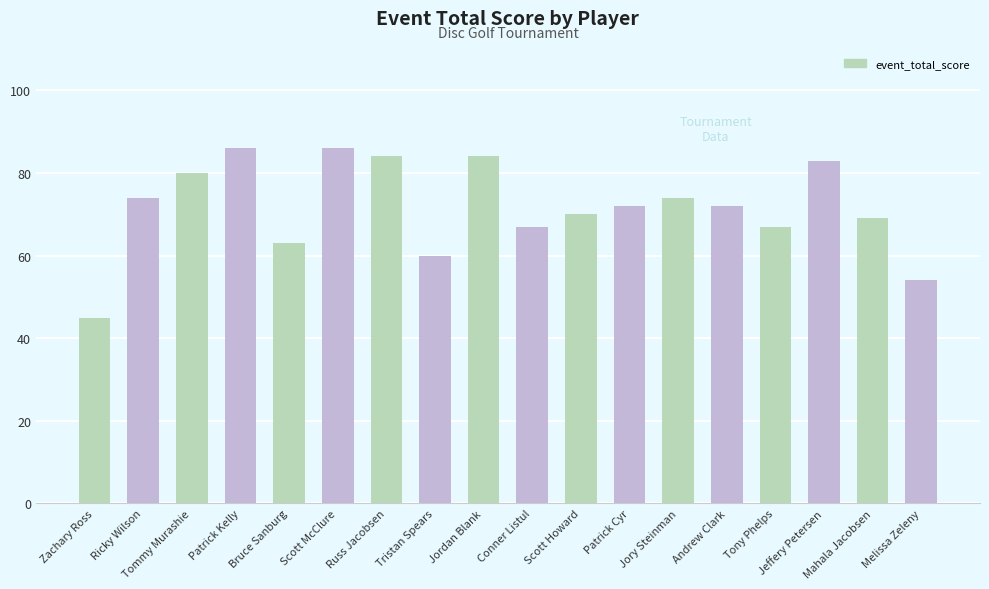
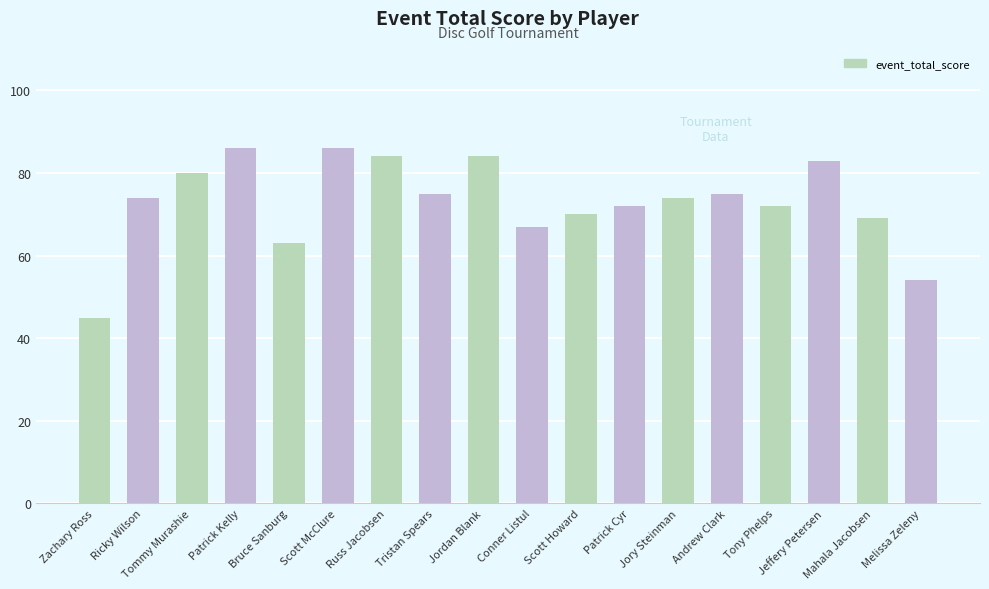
Tristan Spears: 60 -> 75
Andrew Clark: 72 -> 75
Tony Phelps: 67 -> 72
